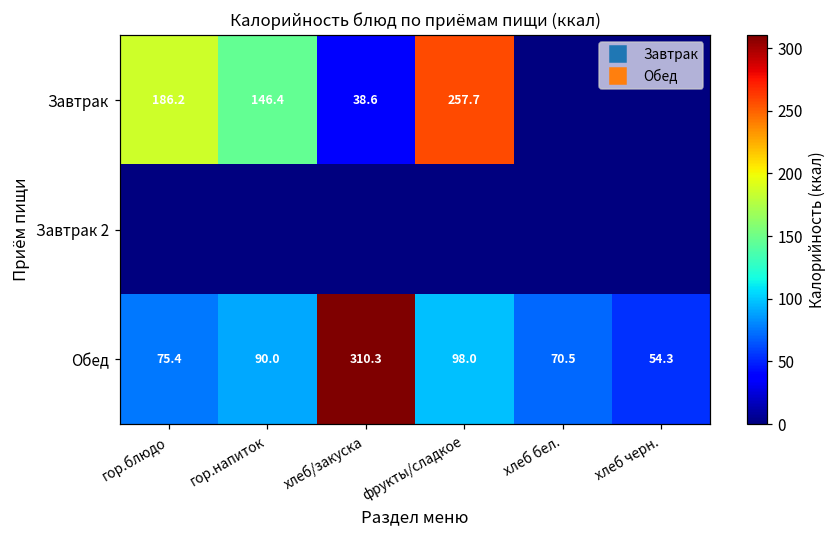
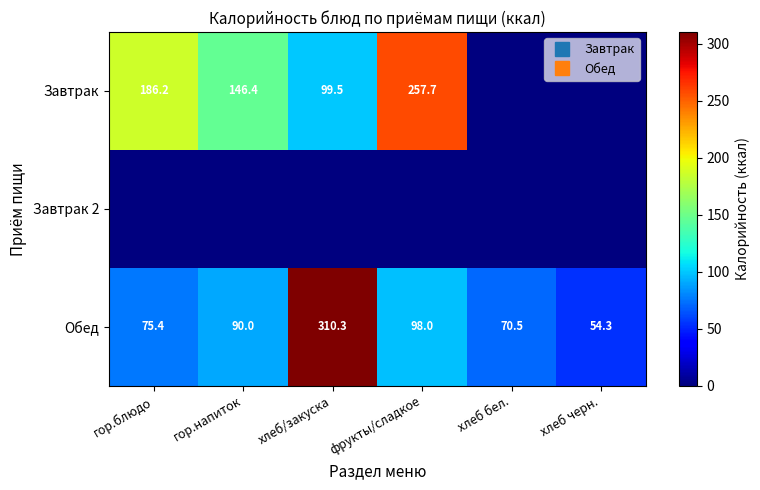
Завтрак, хлеб/закуска: 38.6 -> 99.5
